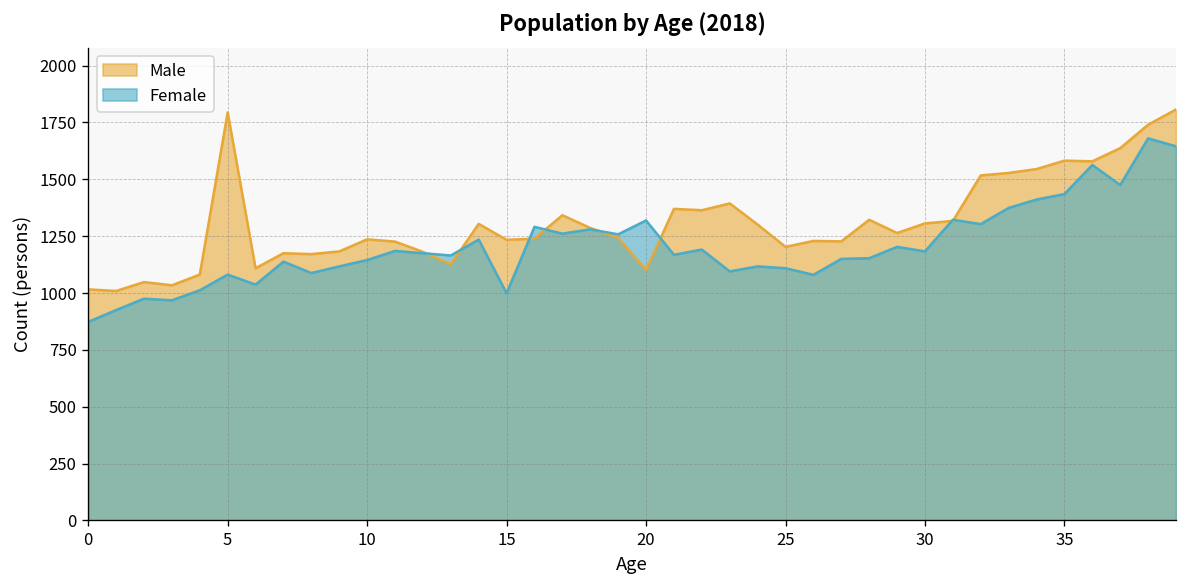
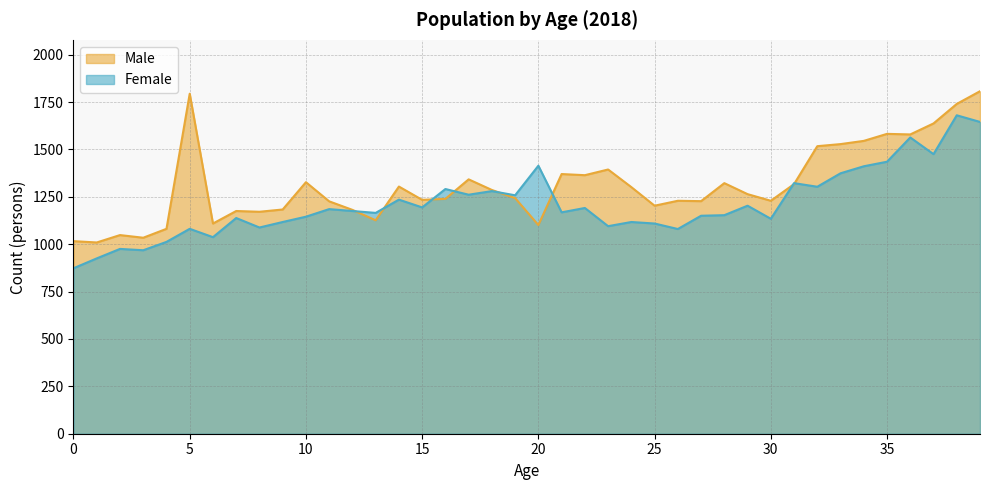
Male, 10: 1240 -> 1330
Female, 15: 1000 -> 1190
Female, 20: 1320 -> 1410
Male, 30: 1310 -> 1230
Female, 30: 1180 -> 1130
